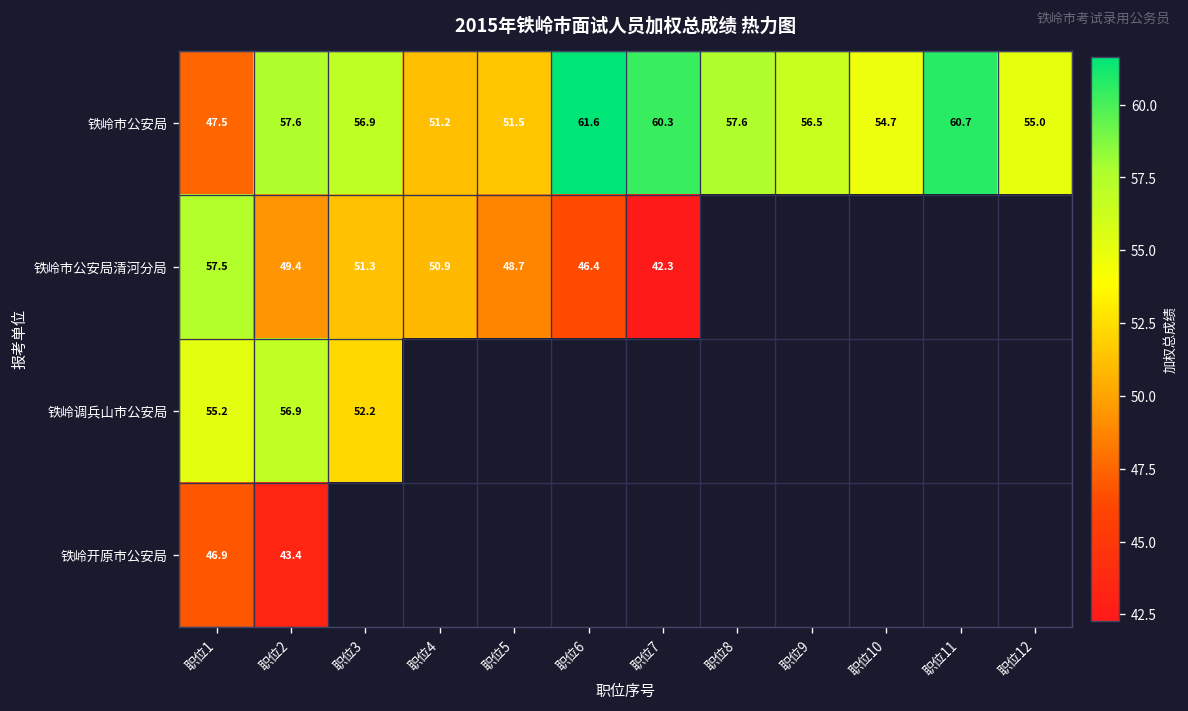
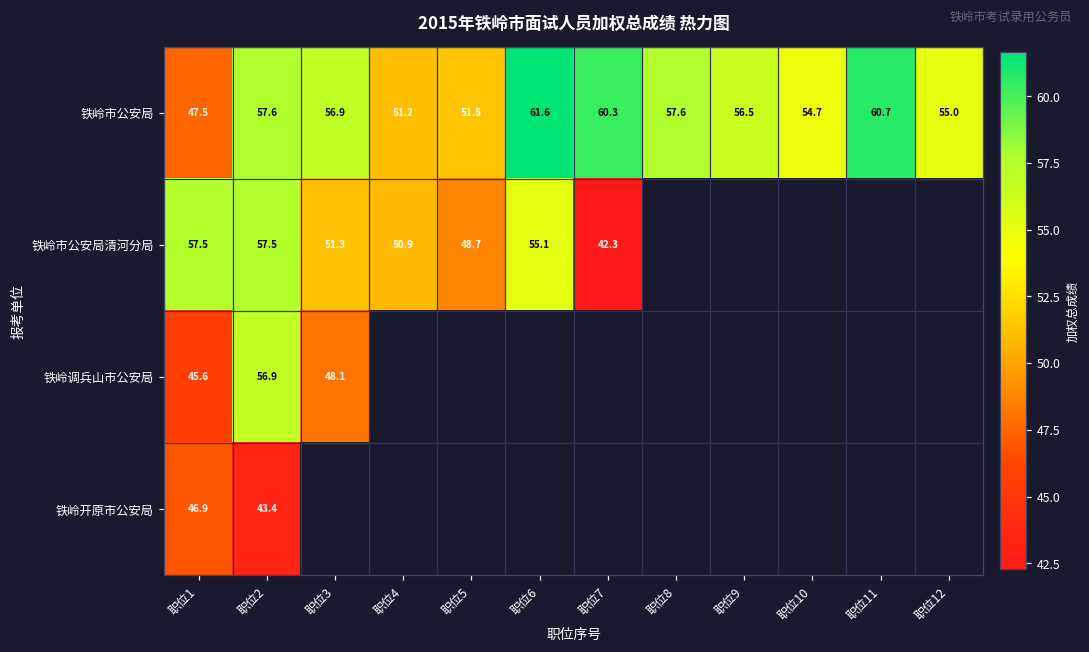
铁岭市公安局清河分局, 职位2: 49.4 -> 57.5
铁岭市公安局清河分局, 职位6: 46.4 -> 55.1
铁岭调兵山市公安局, 职位1: 55.2 -> 45.6
铁岭调兵山市公安局, 职位3: 52.2 -> 48.1
